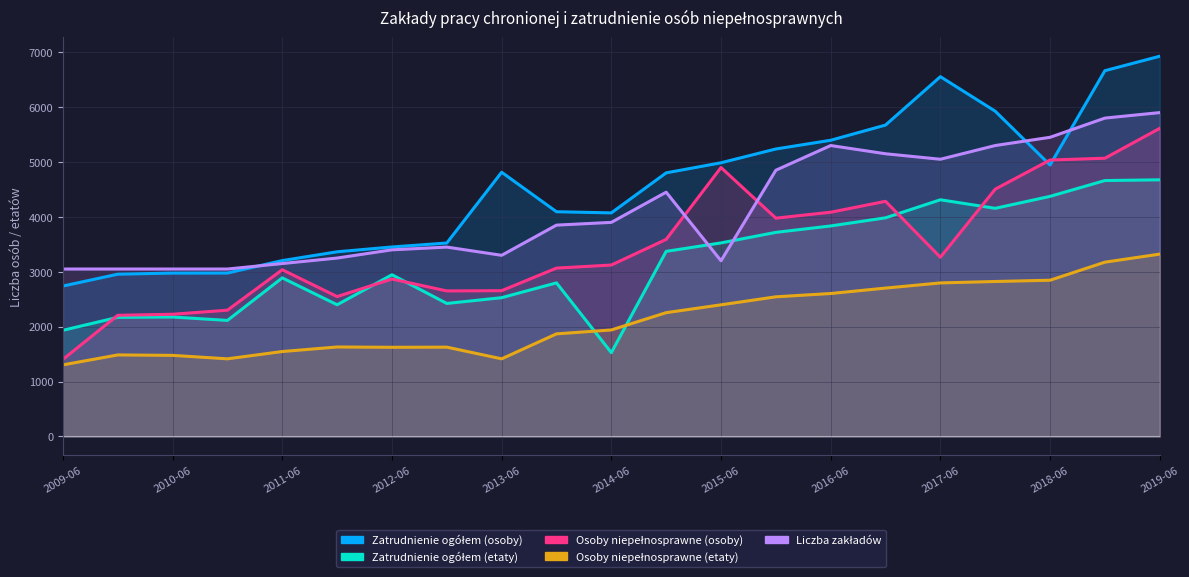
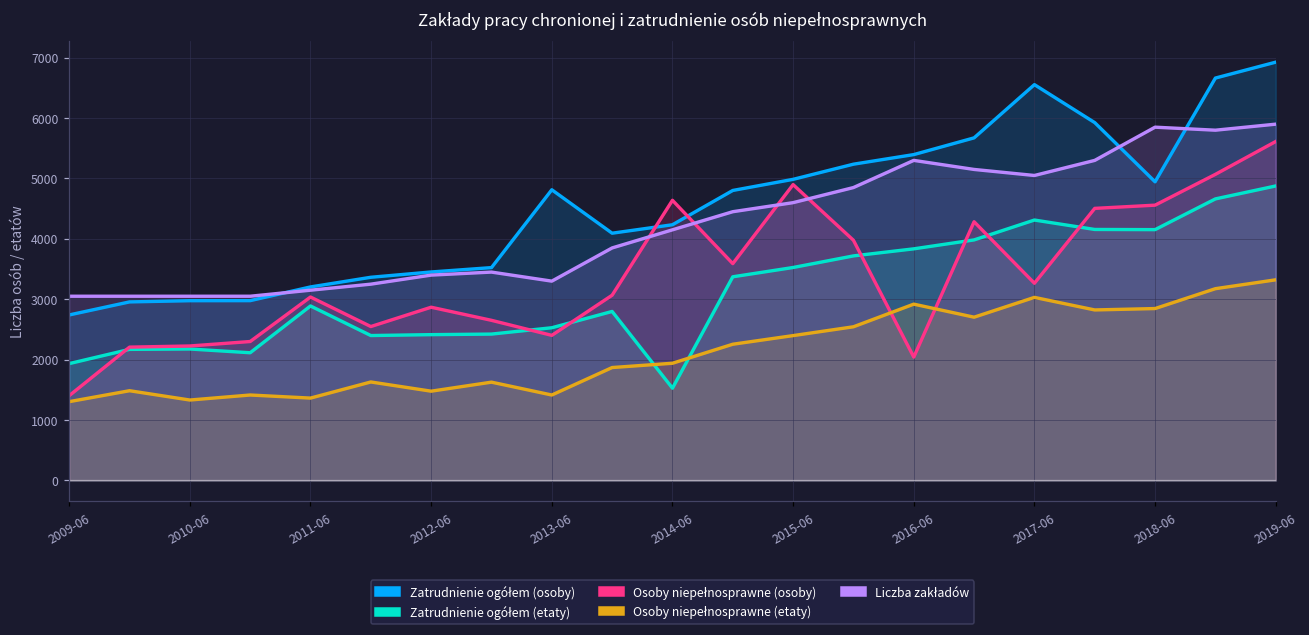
Osoby niepełnosprawne (etaty), 2010-06: 1500 -> 1300
Osoby niepełnosprawne (etaty), 2011-06: 1500 -> 1400
Zatrudnienie ogółem (etaty), 2012-06: 2900 -> 2400
Osoby niepełnosprawne (etaty), 2012-06: 1600 -> 1500
Osoby niepełnosprawne (osoby), 2013-06: 2700 -> 2400
Zatrudnienie ogółem (osoby), 2014-06: 4100 -> 4200
Osoby niepełnosprawne (osoby), 2014-06: 3100 -> 4600
Liczba zakładów, 2014-06: 3900 -> 4200
Liczba zakładów, 2015-06: 3200 -> 4600
Osoby niepełnosprawne (osoby), 2016-06: 4100 -> 2000
Osoby niepełnosprawne (etaty), 2016-06: 2600 -> 2900
Osoby niepełnosprawne (etaty), 2017-06: 2800 -> 3000
Zatrudnienie ogółem (etaty), 2018-06: 4400 -> 4200
Osoby niepełnosprawne (osoby), 2018-06: 5000 -> 4600
Liczba zakładów, 2018-06: 5500 -> 5900
Zatrudnienie ogółem (etaty), 2019-06: 4700 -> 4900
